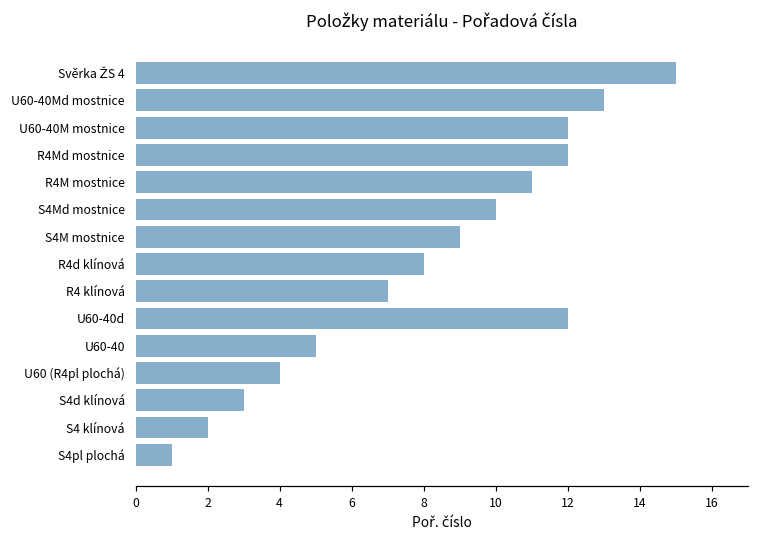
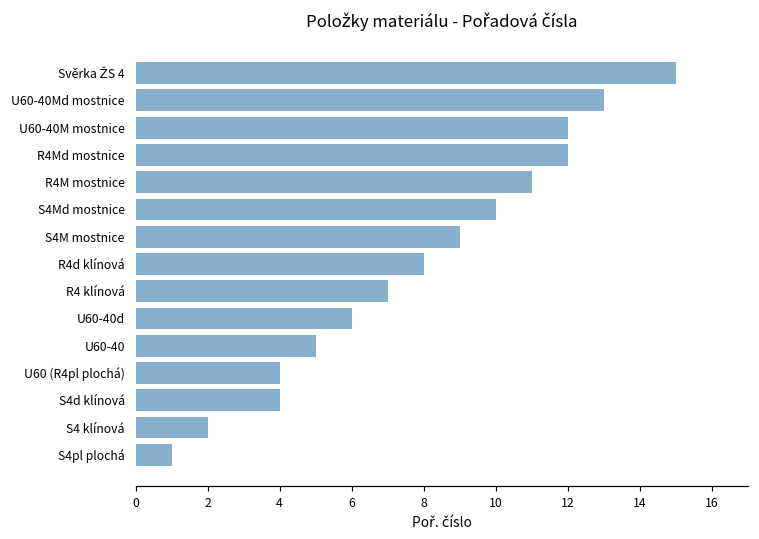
U60-40d: 12 -> 6
S4d klínová: 3 -> 4
